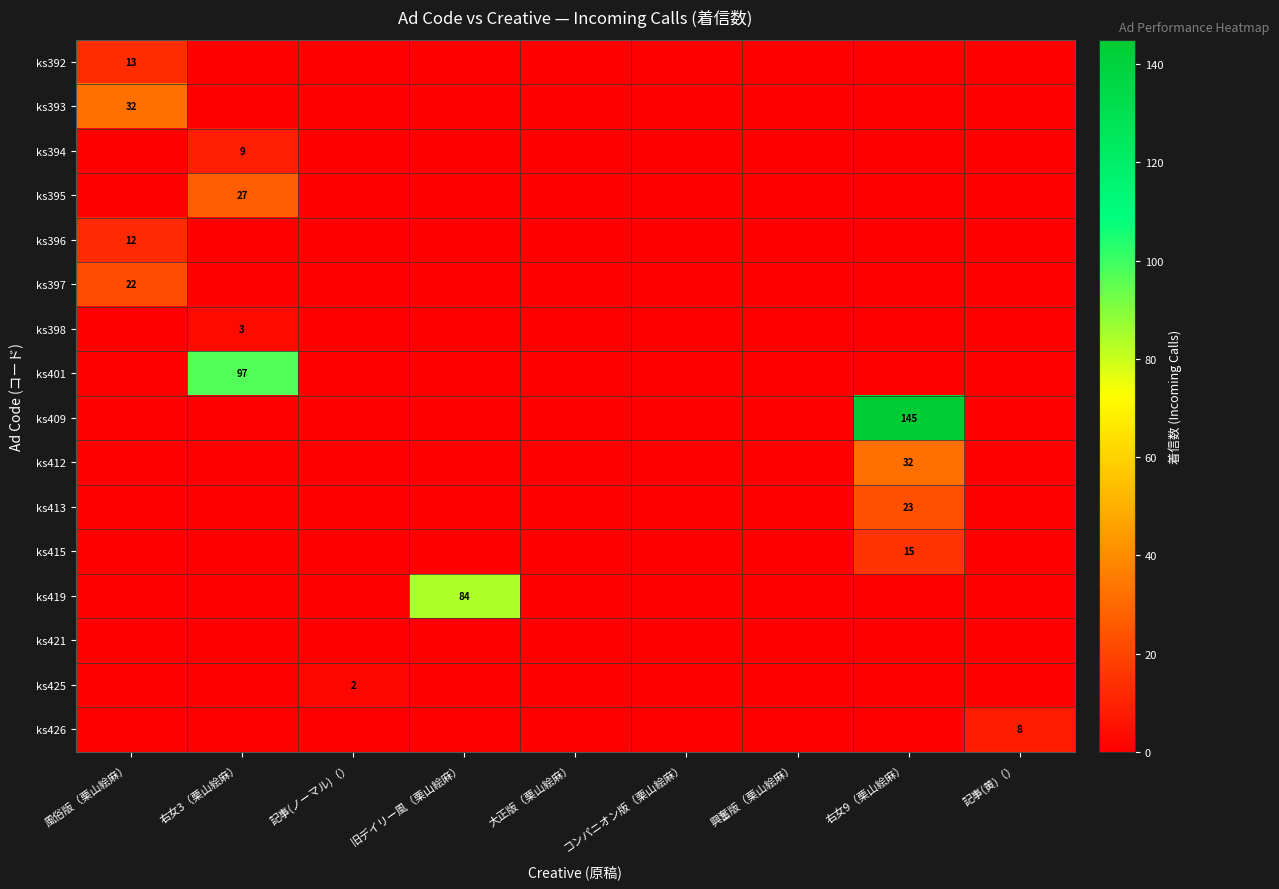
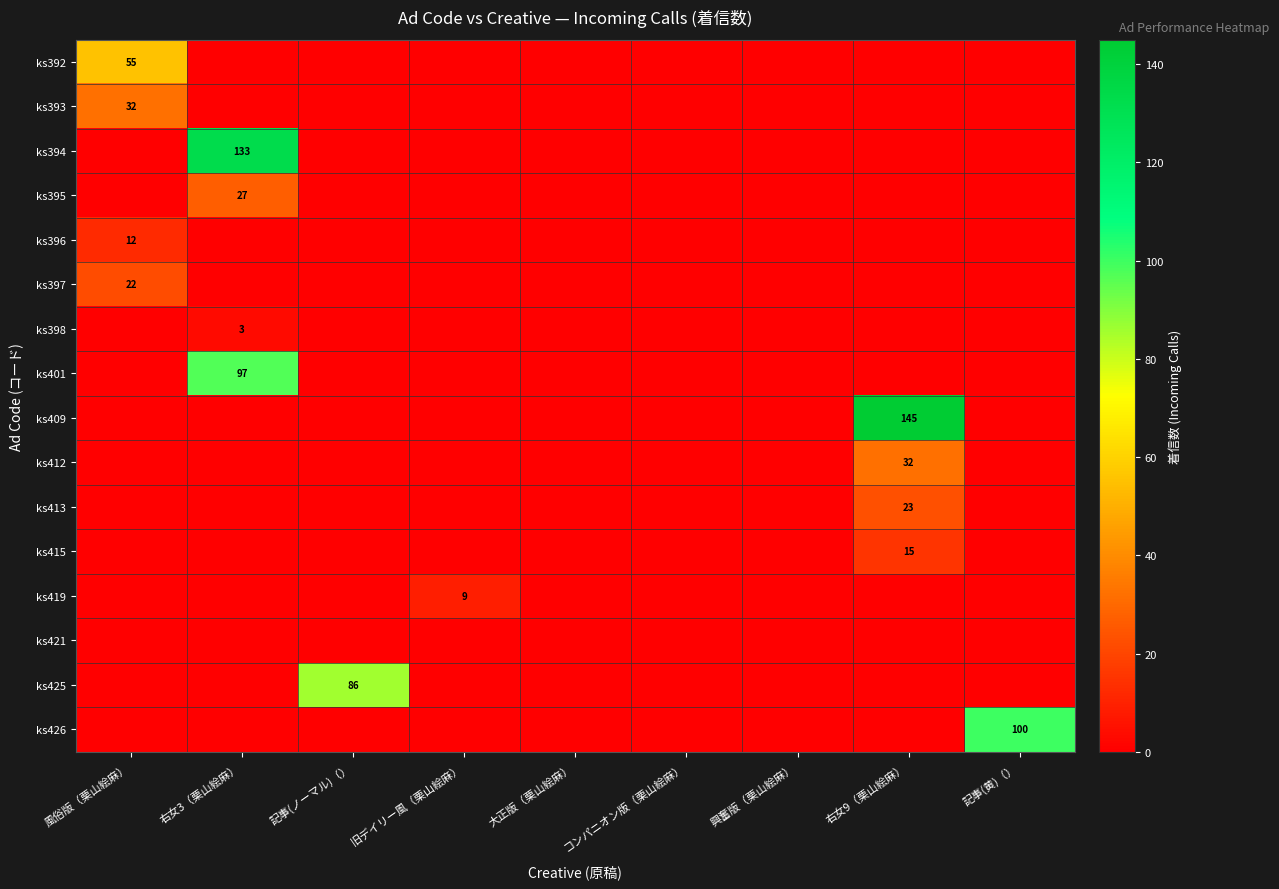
ks392, 風俗版（栗山絵麻）: 13 -> 55
ks394, 右女3（栗山絵麻）: 9 -> 133
ks419, 旧デイリー風（栗山絵麻）: 84 -> 9
ks425, 記事(ノーマル)（）: 2 -> 86
ks426, 記事(黄)（）: 8 -> 100
